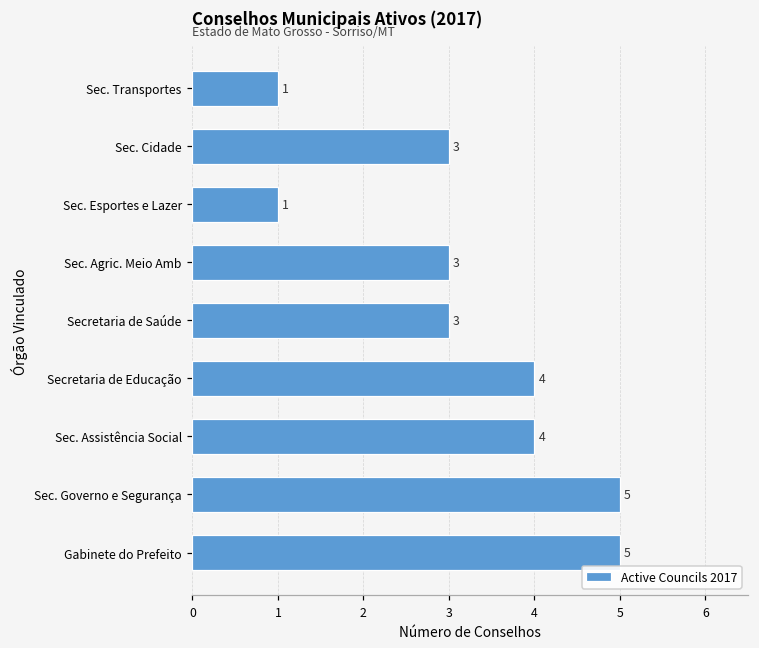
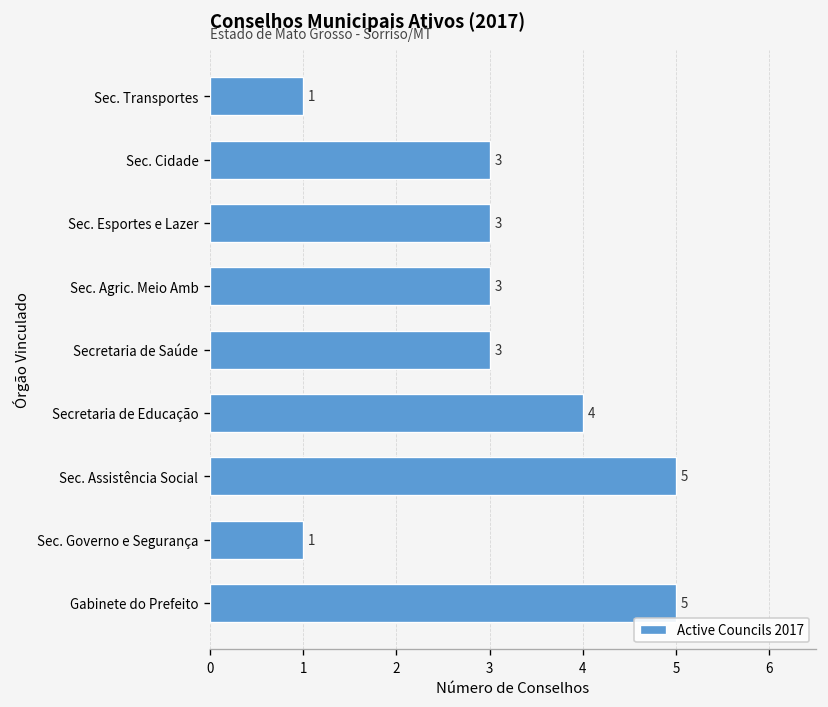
Sec. Esportes e Lazer: 1 -> 3
Sec. Assistência Social: 4 -> 5
Sec. Governo e Segurança: 5 -> 1
